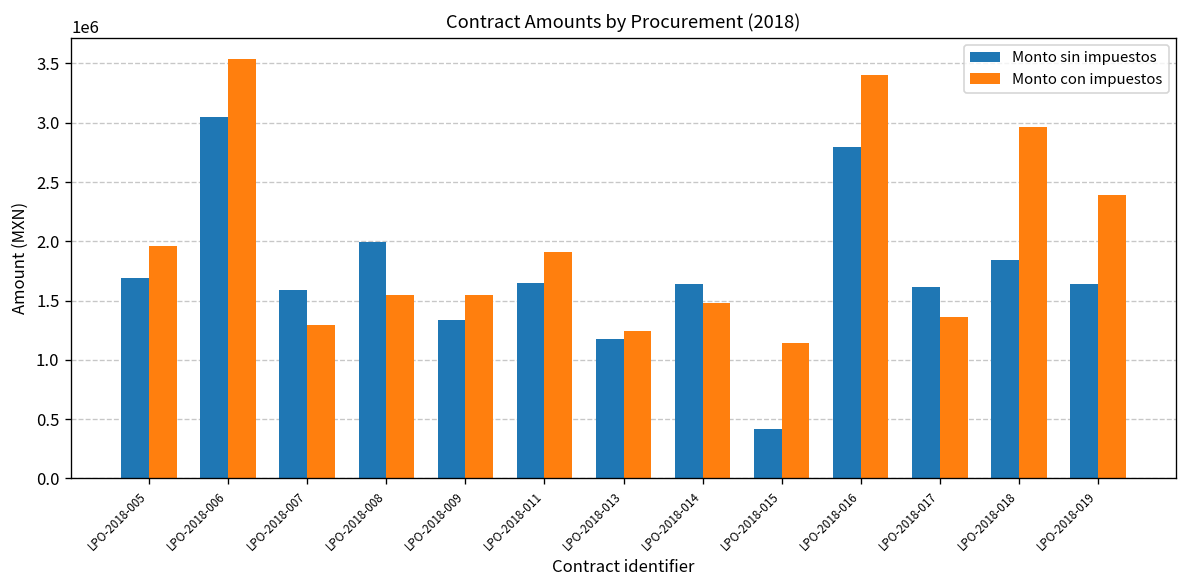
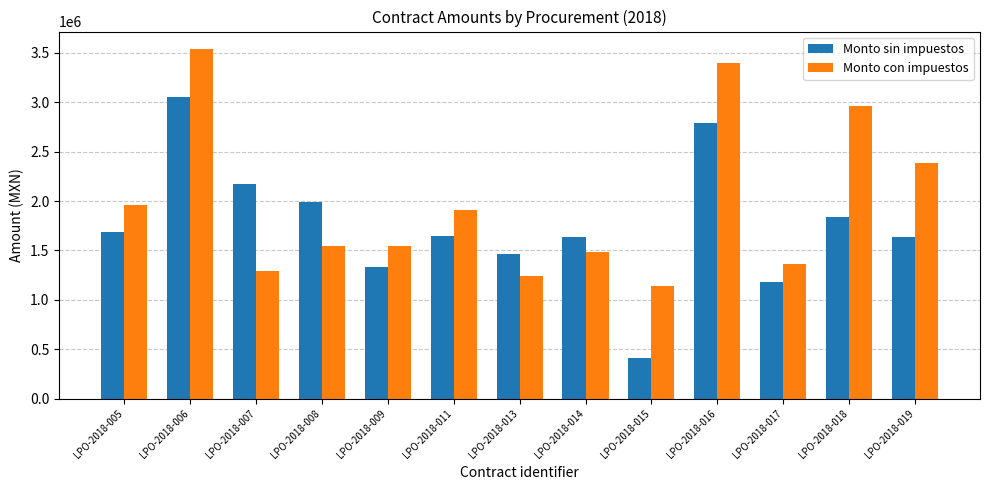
Monto sin impuestos, LPO-2018-007: 1600000 -> 2200000
Monto sin impuestos, LPO-2018-013: 1200000 -> 1500000
Monto sin impuestos, LPO-2018-017: 1600000 -> 1200000
